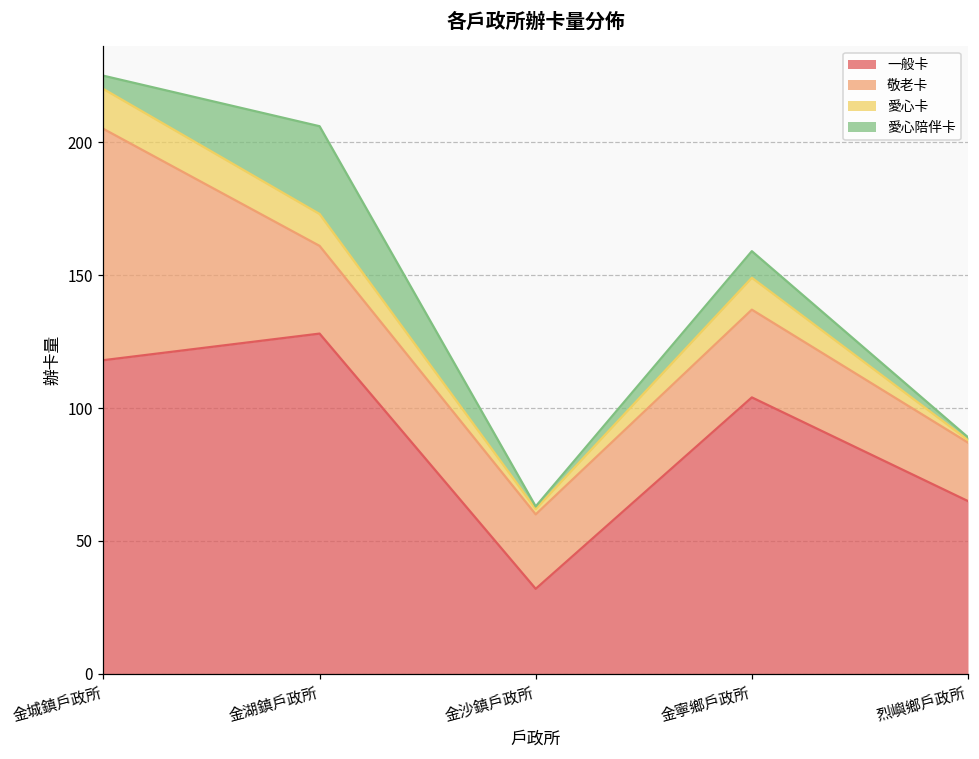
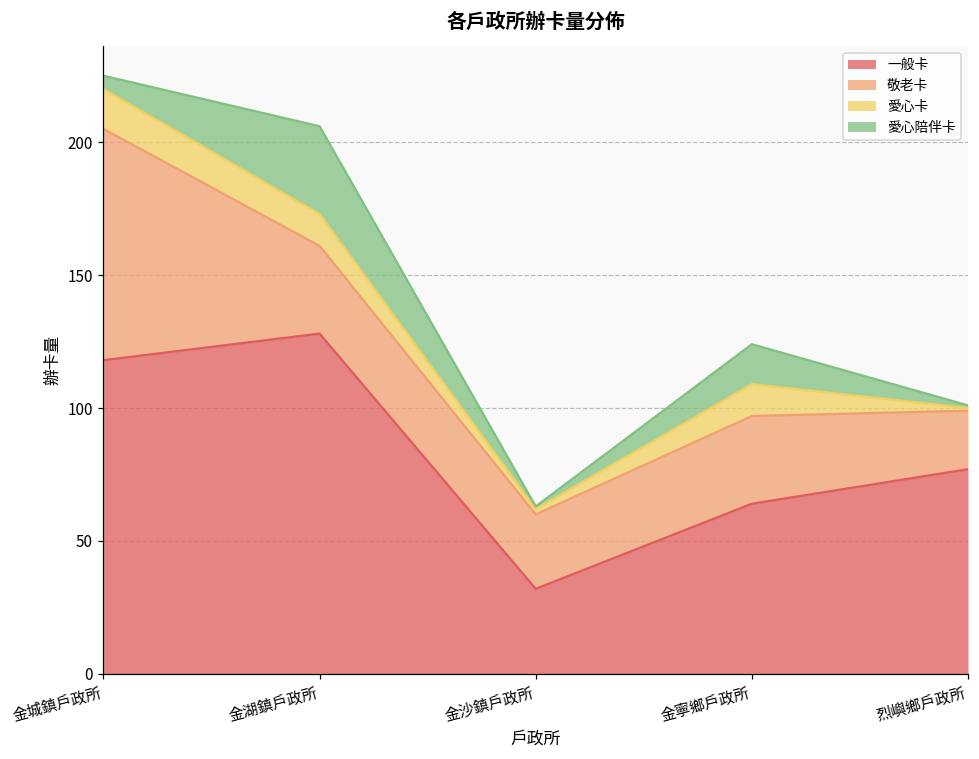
一般卡, 金寧鄉戶政所: 104 -> 64
愛心陪伴卡, 金寧鄉戶政所: 10 -> 15
一般卡, 烈嶼鄉戶政所: 65 -> 77
